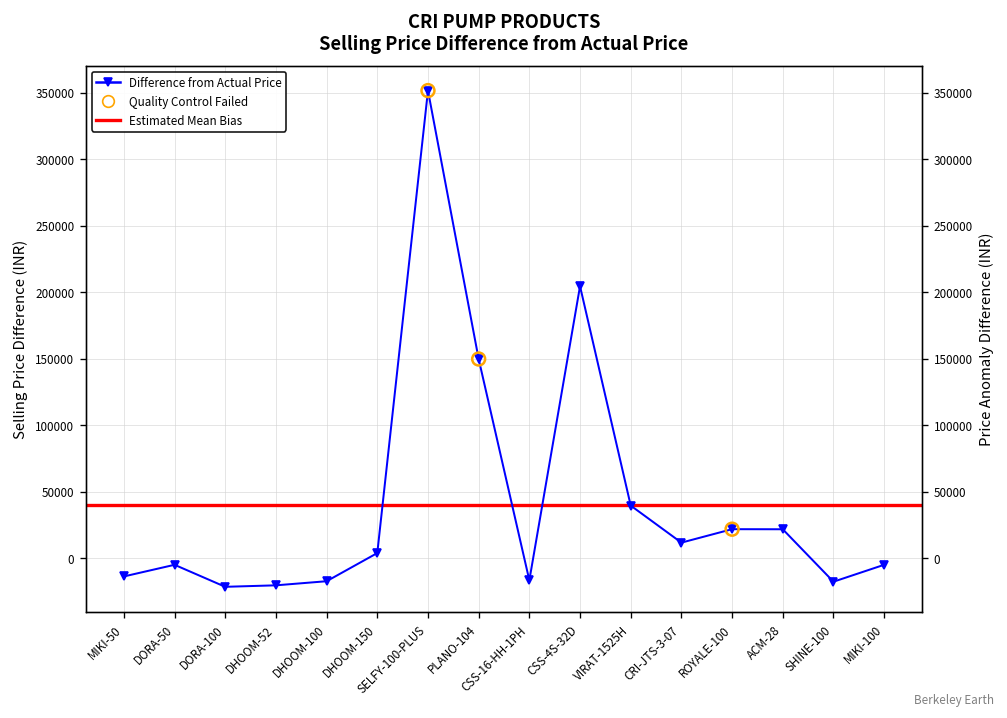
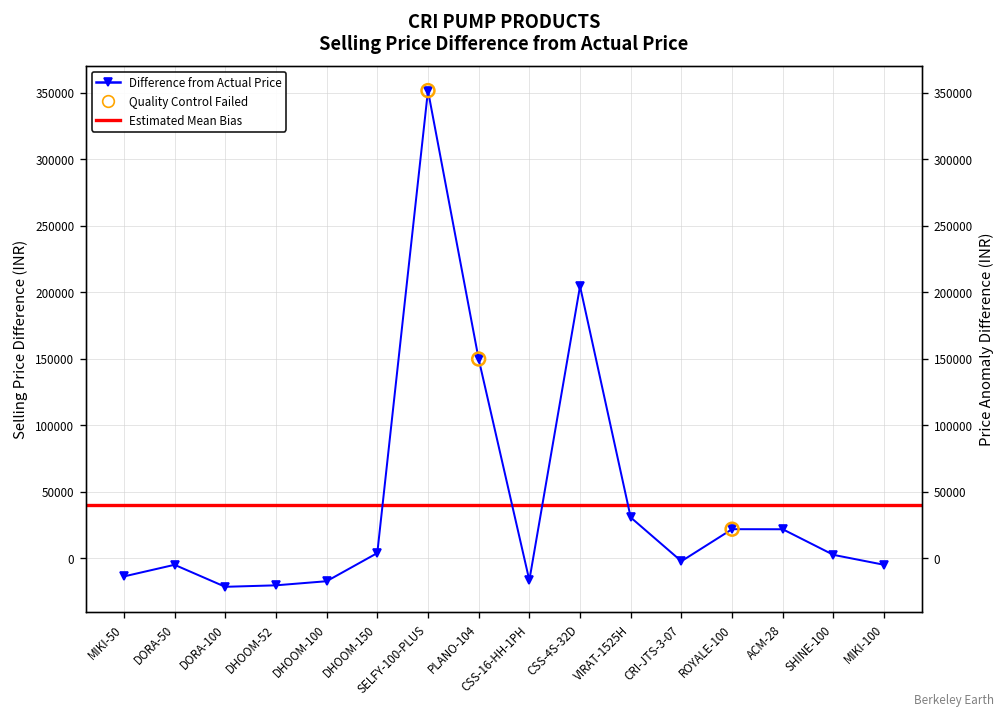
Difference from Actual Price, VIRAT-1525H: 40000 -> 31000
Difference from Actual Price, CRI-JTS-3-07: 12000 -> -2000
Difference from Actual Price, SHINE-100: -18000 -> 2000
